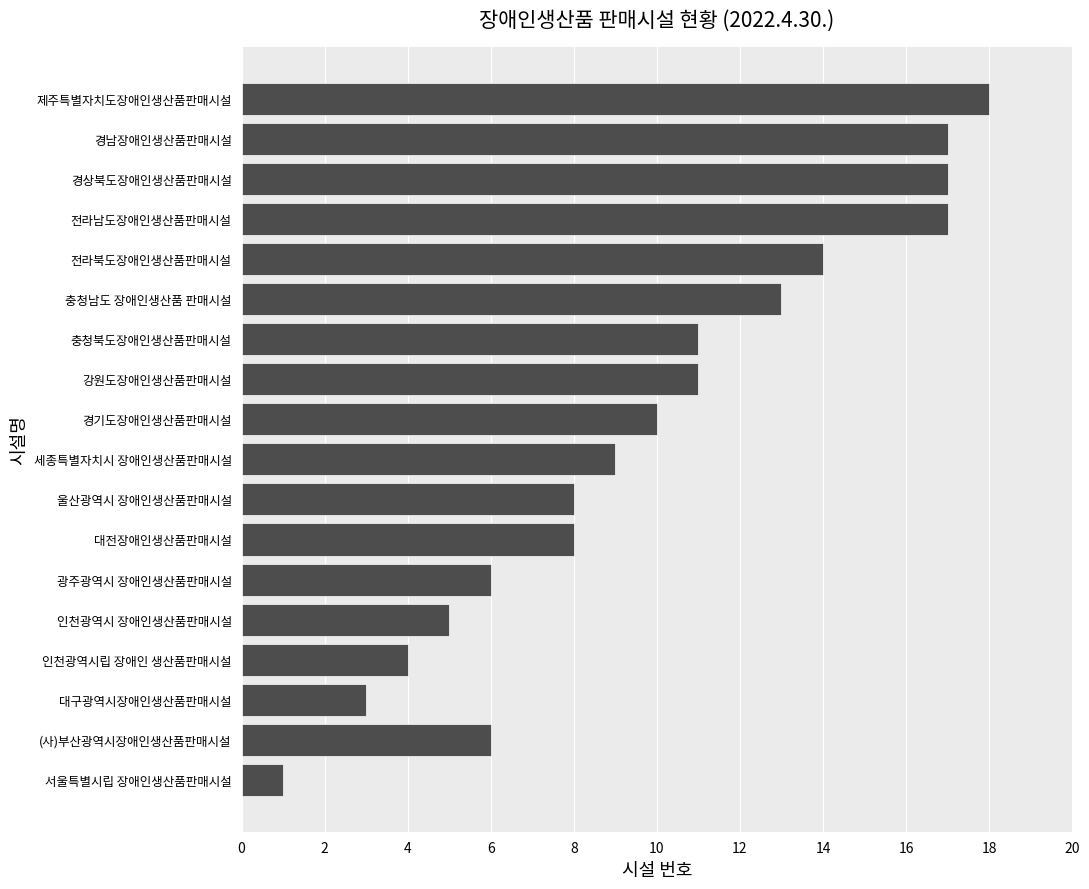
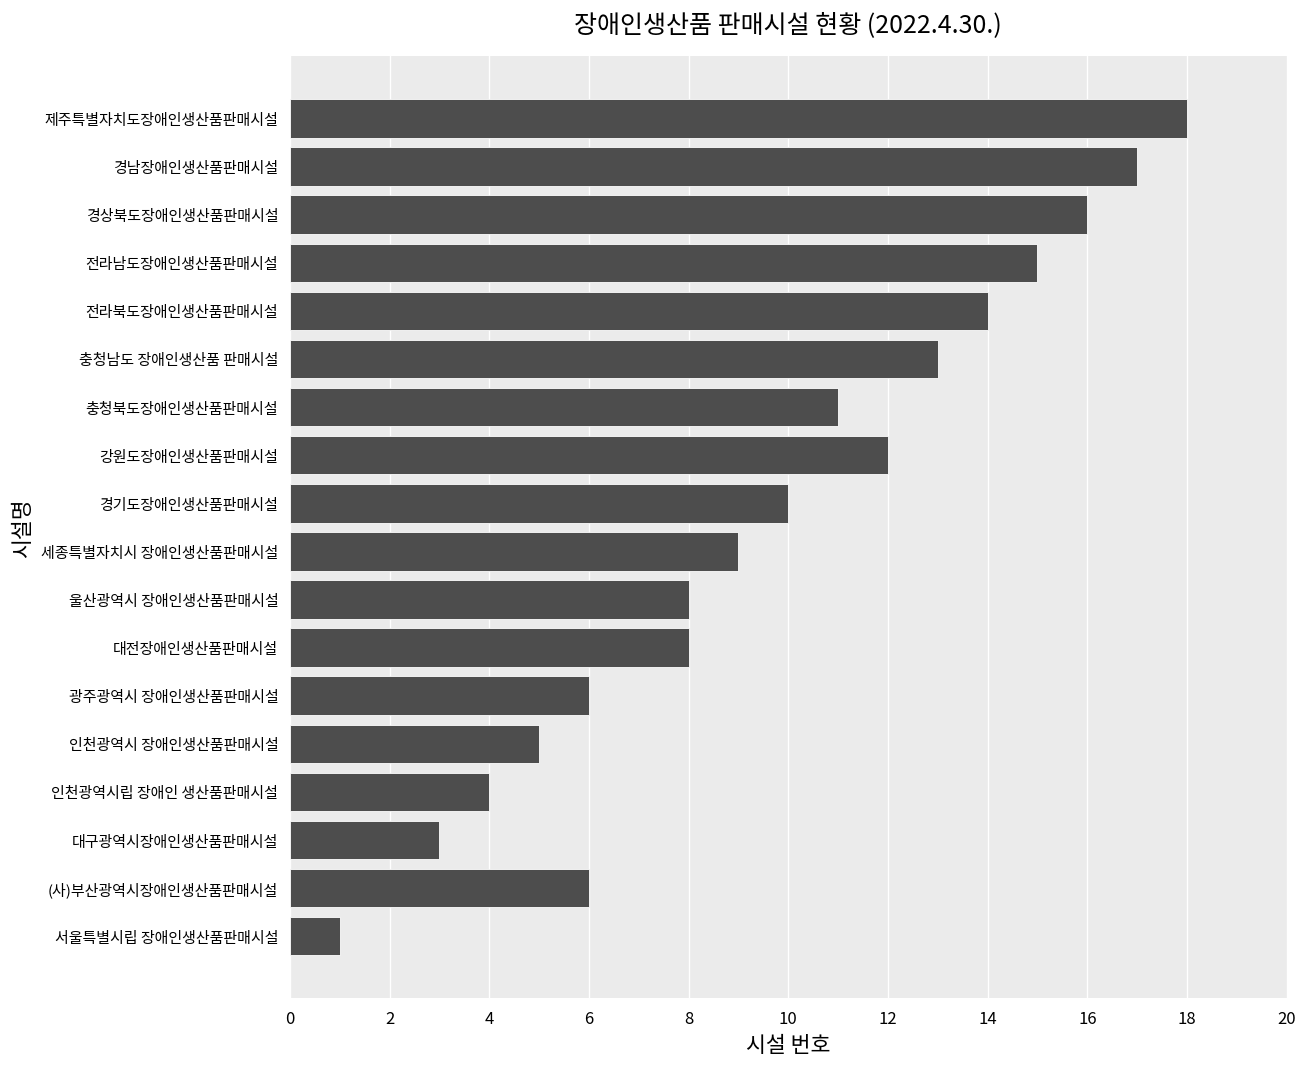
경상북도장애인생산품판매시설: 17 -> 16
전라남도장애인생산품판매시설: 17 -> 15
강원도장애인생산품판매시설: 11 -> 12
